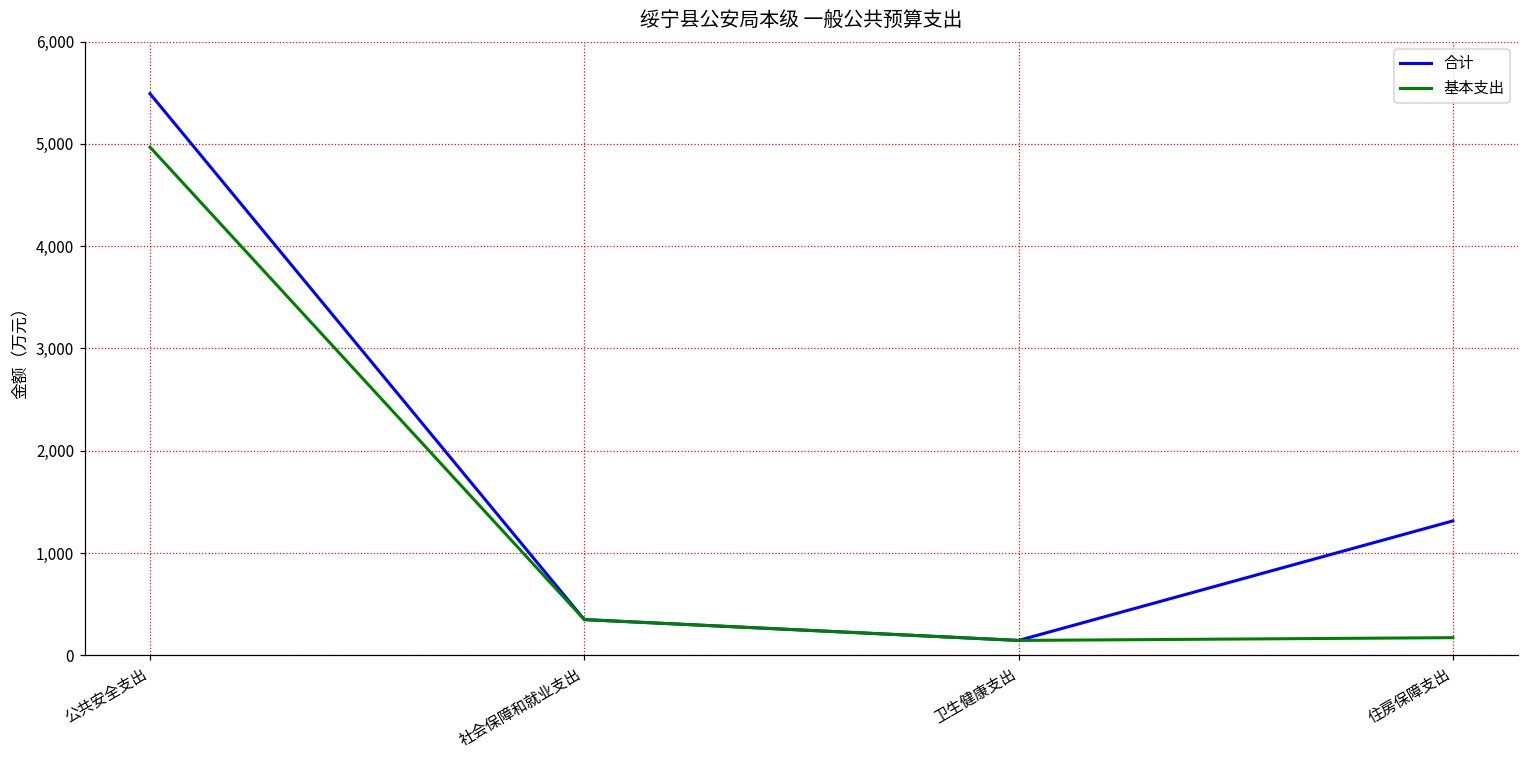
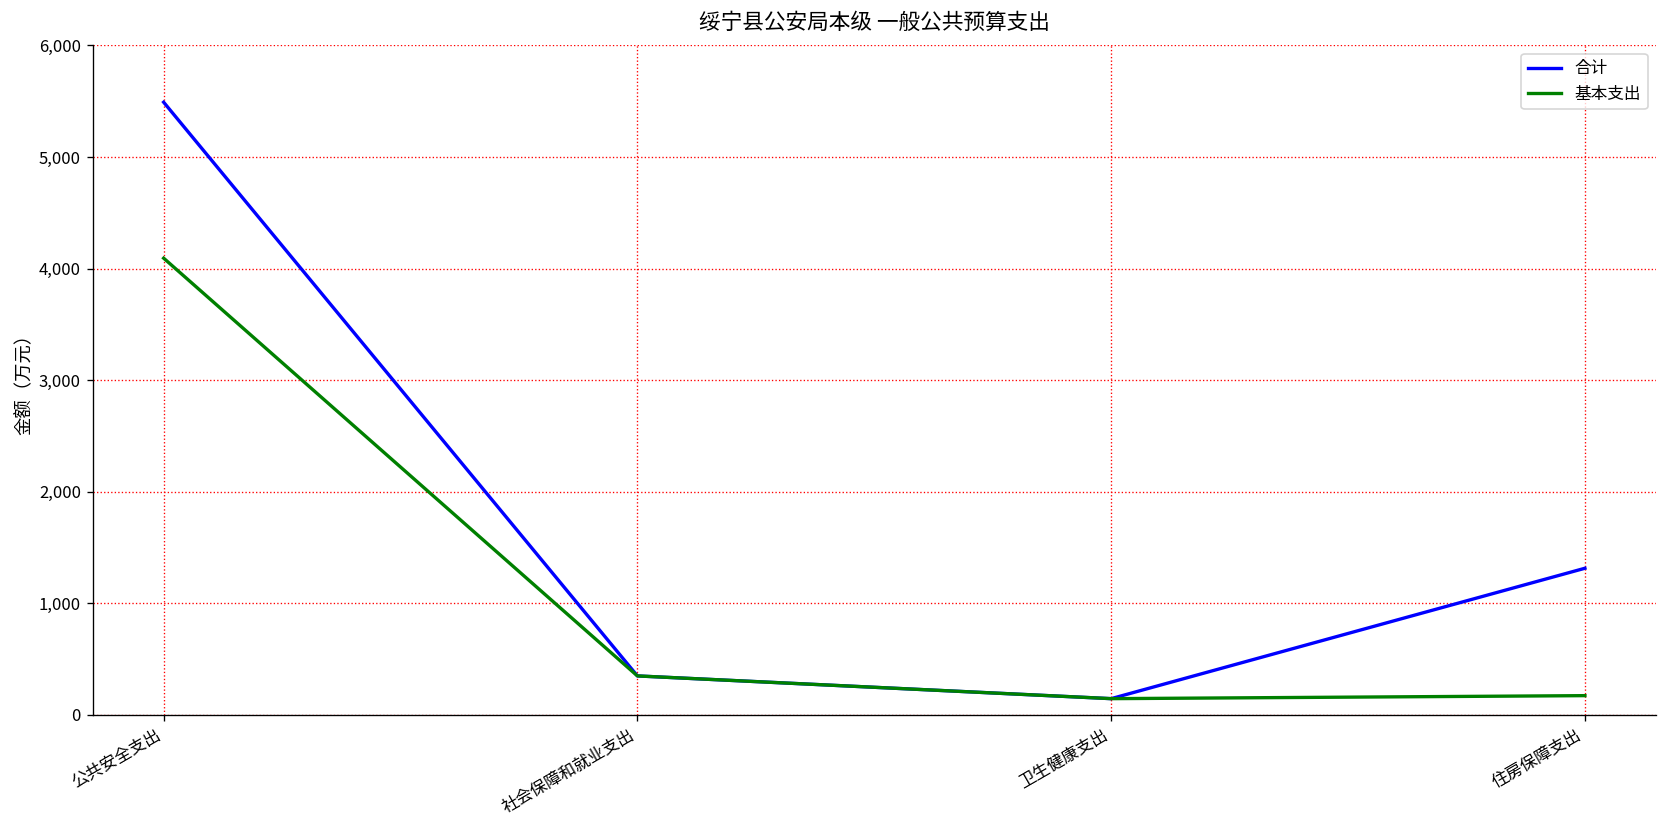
基本支出, 公共安全支出: 5,000 -> 4,100
